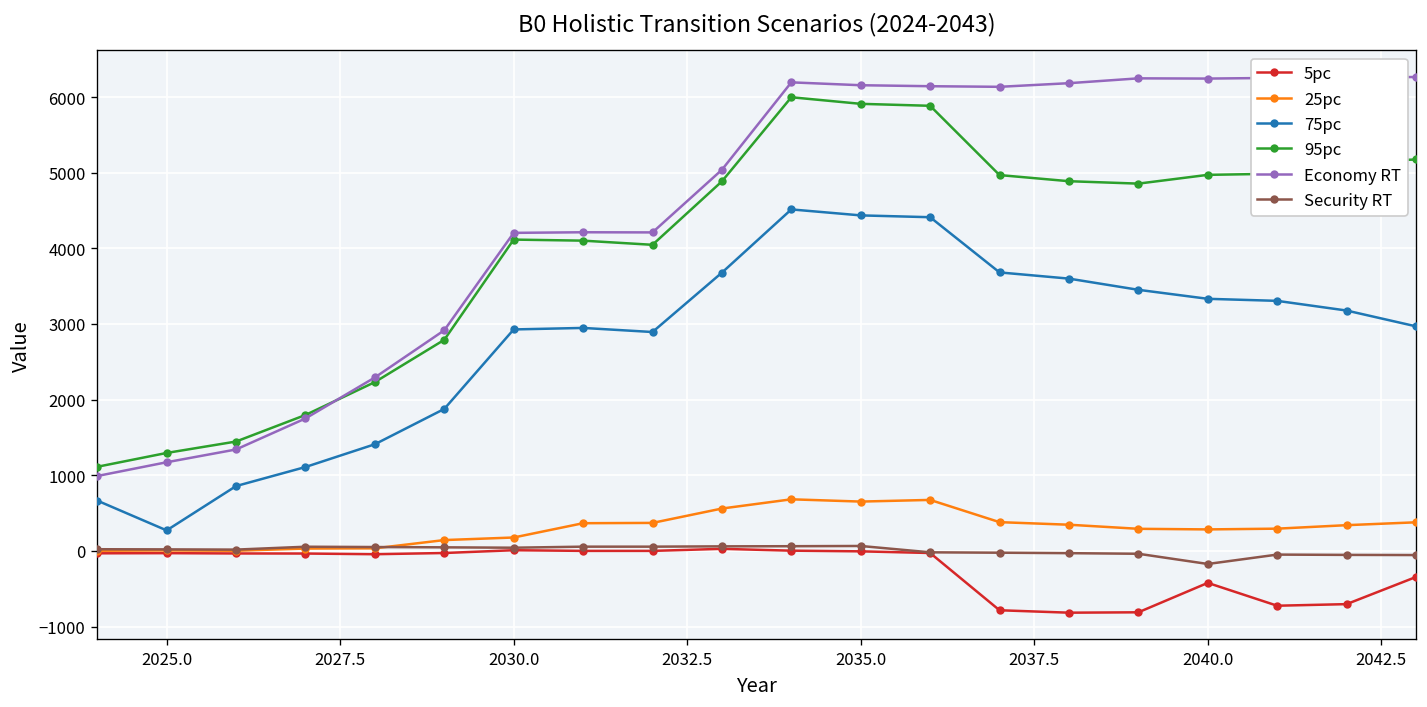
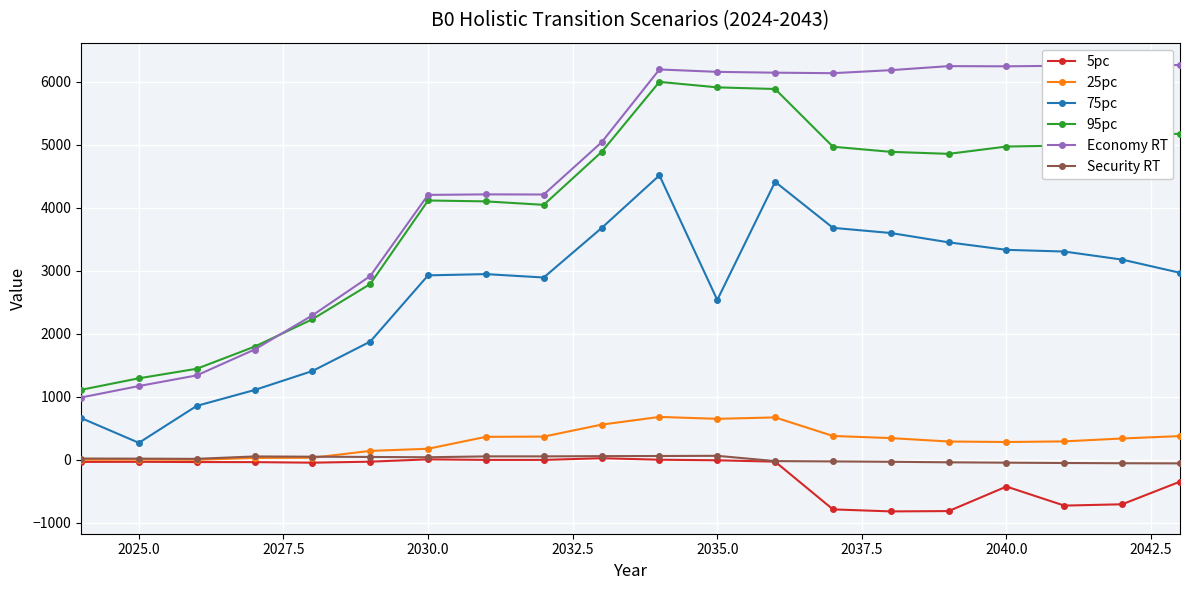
75pc, 2035.0: 4400 -> 2500
Security RT, 2040.0: -200 -> 0
